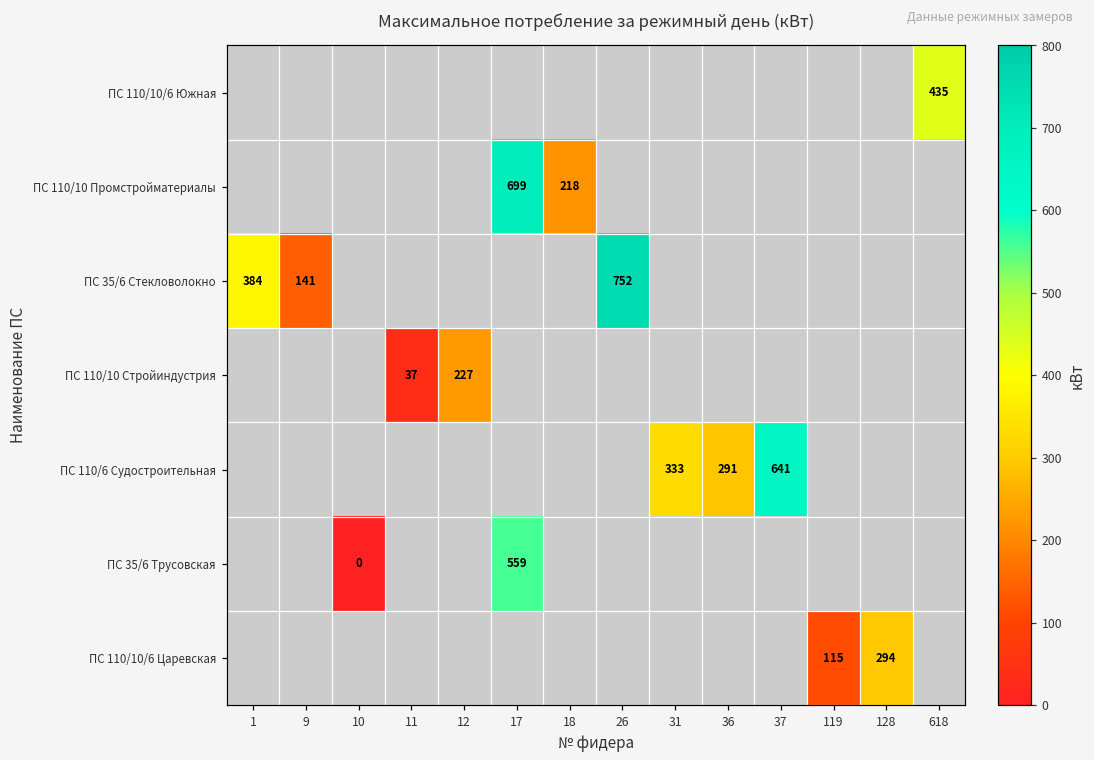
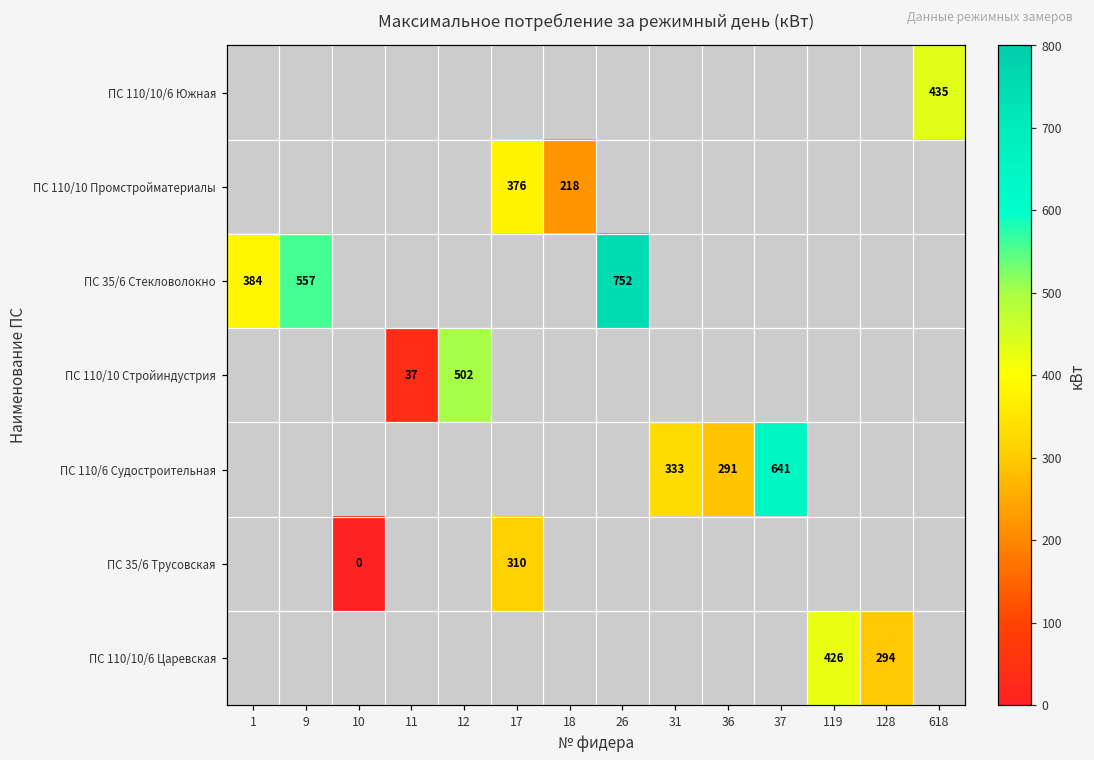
ПС 110/10 Промстройматериалы, 17: 699 -> 376
ПС 35/6 Стекловолокно, 9: 141 -> 557
ПС 110/10 Стройиндустрия, 12: 227 -> 502
ПС 35/6 Трусовская, 17: 559 -> 310
ПС 110/10/6 Царевская, 119: 115 -> 426
